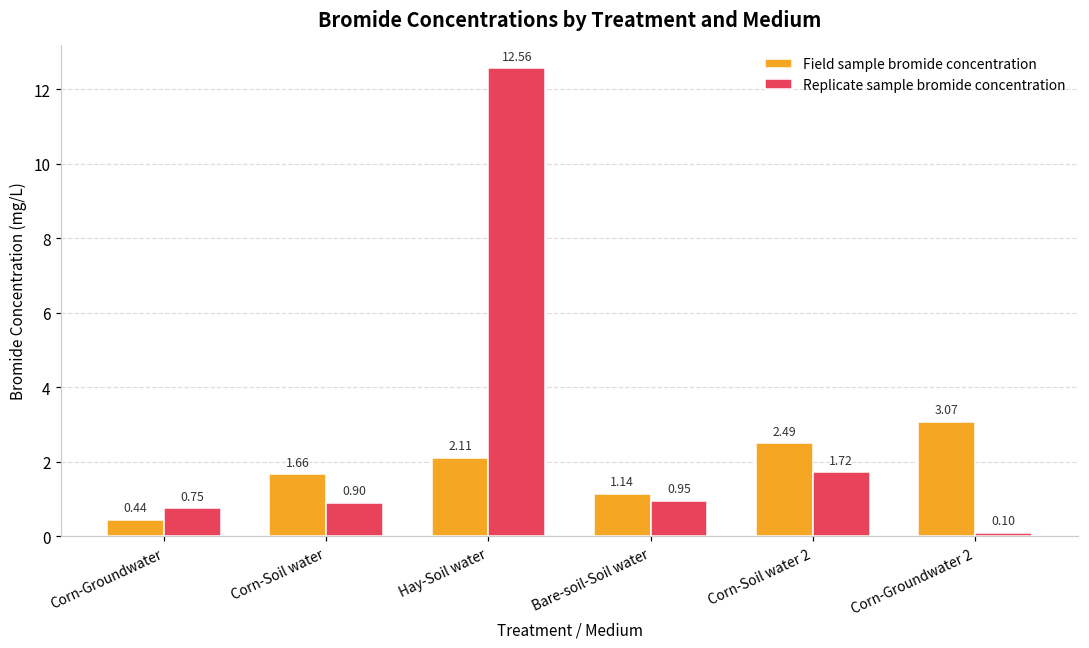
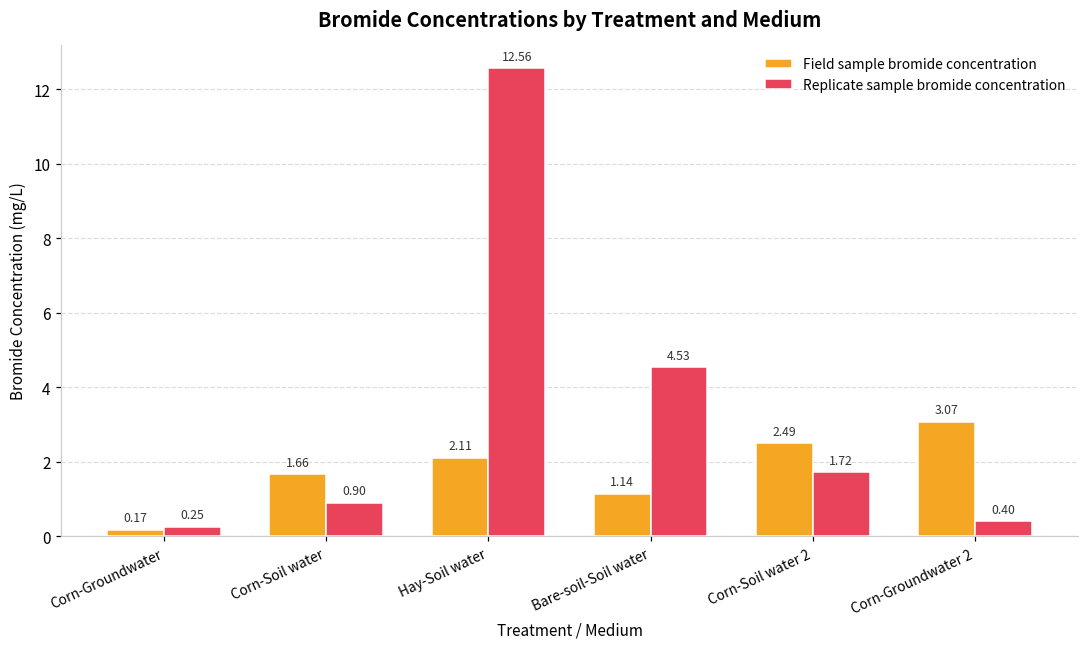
Field sample bromide concentration, Corn-Groundwater: 0.44 -> 0.17
Replicate sample bromide concentration, Corn-Groundwater: 0.75 -> 0.25
Replicate sample bromide concentration, Bare-soil-Soil water: 0.95 -> 4.53
Replicate sample bromide concentration, Corn-Groundwater 2: 0.10 -> 0.40
